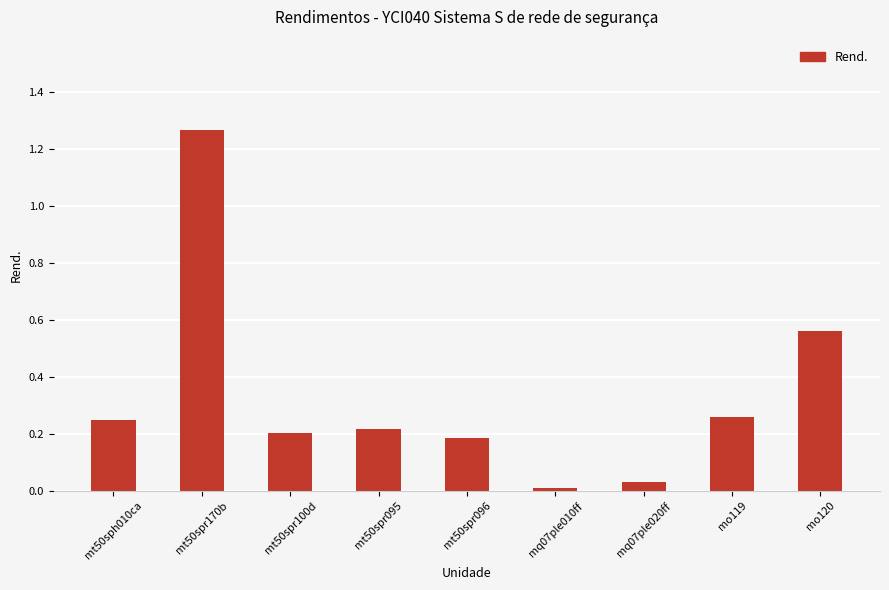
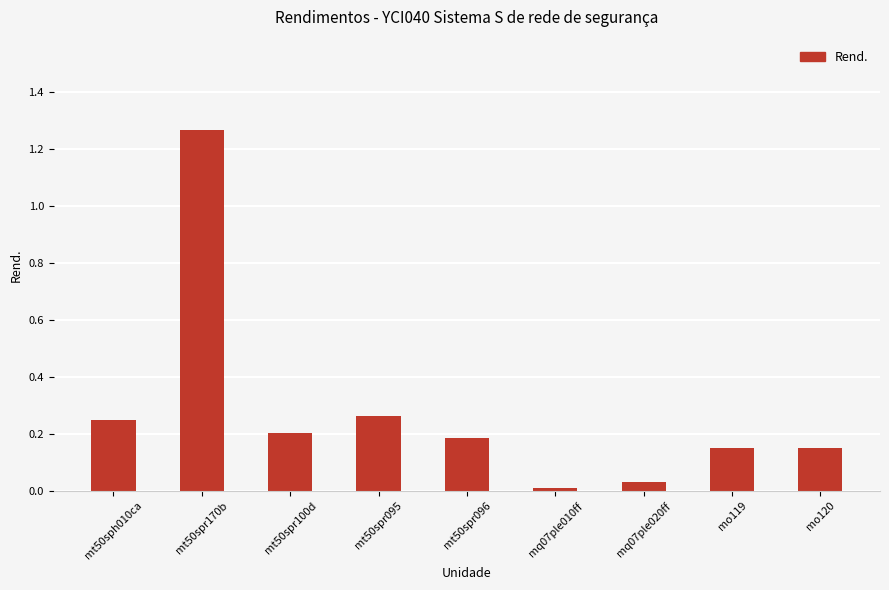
mt50spr095: 0.22 -> 0.26
mo119: 0.26 -> 0.15
mo120: 0.56 -> 0.15
